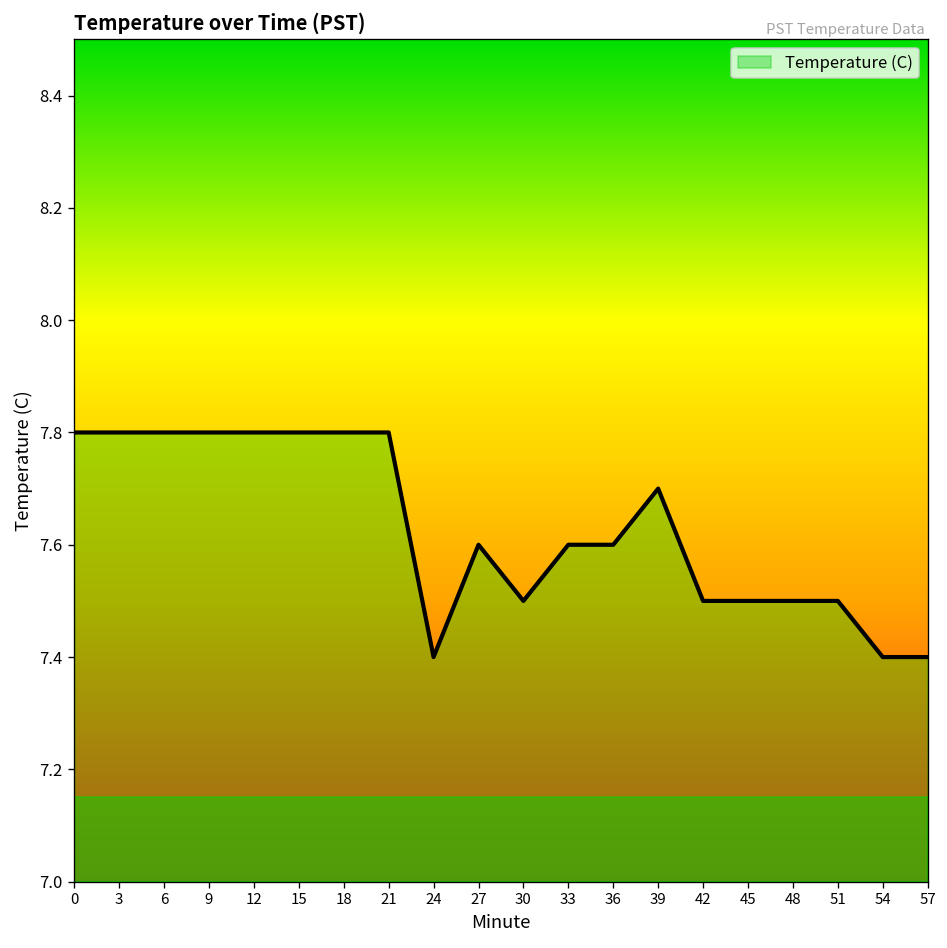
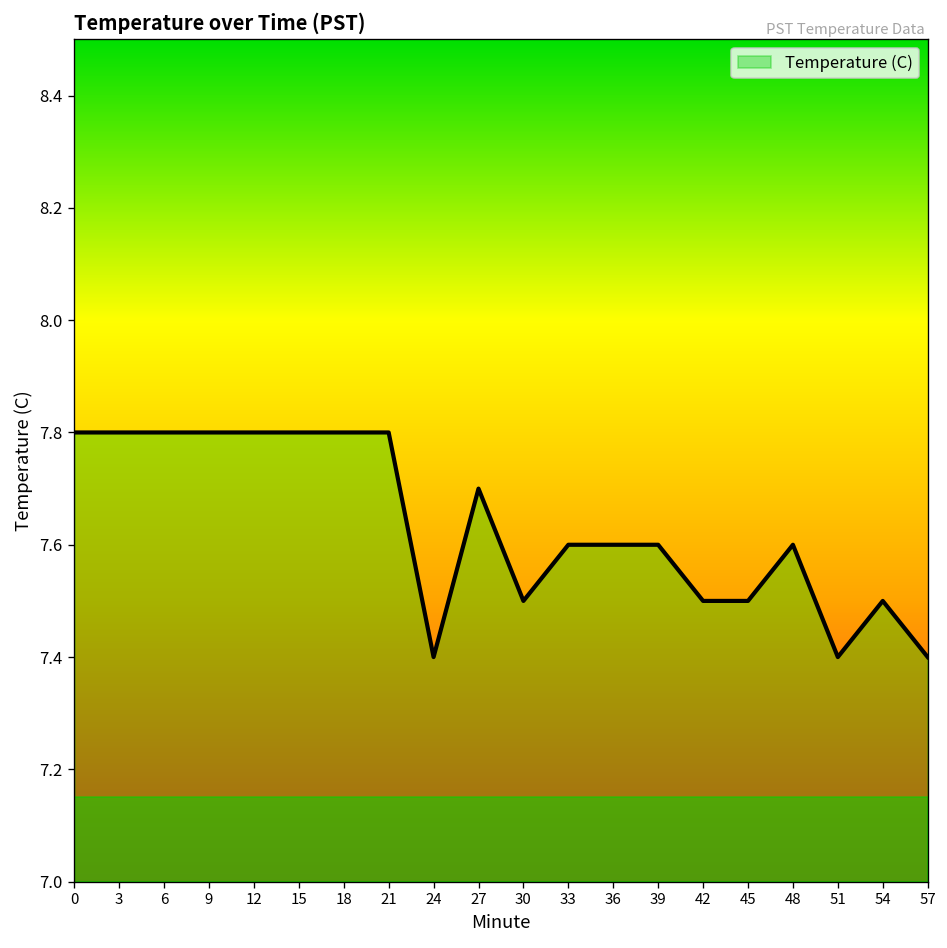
27: 7.6 -> 7.7
39: 7.7 -> 7.6
48: 7.5 -> 7.6
51: 7.5 -> 7.4
54: 7.4 -> 7.5
